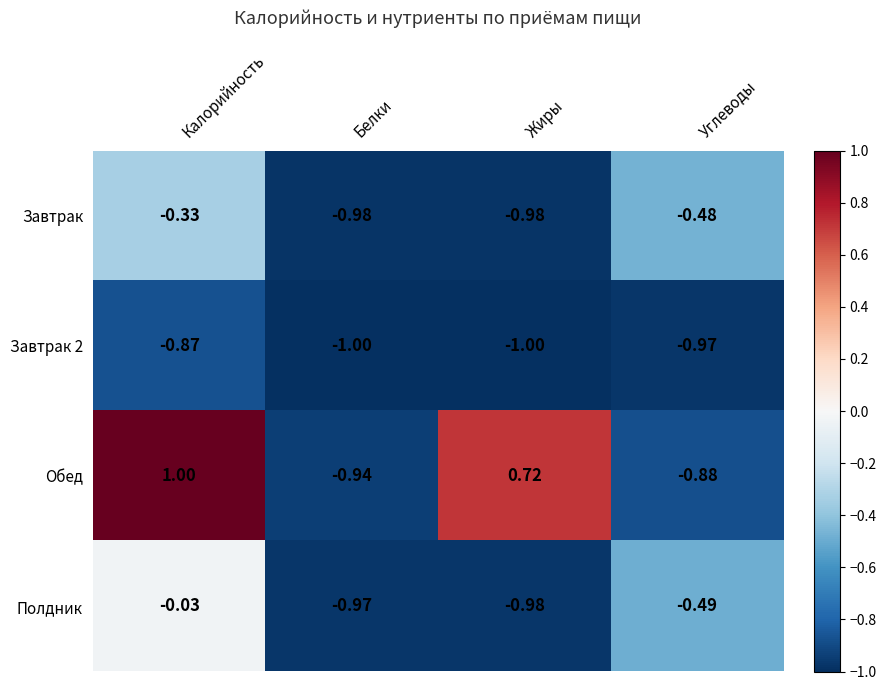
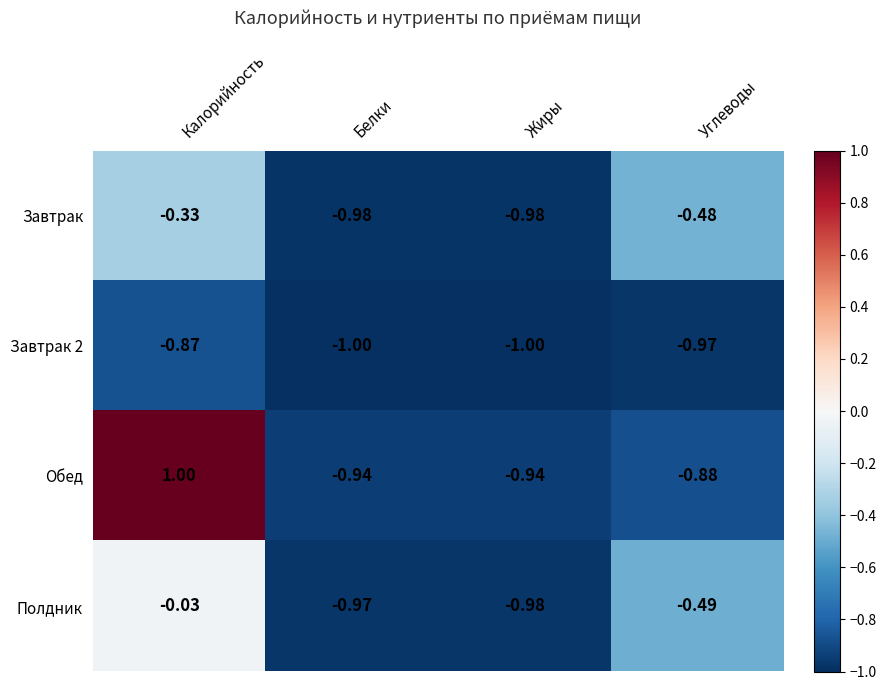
Обед, Жиры: 0.72 -> -0.94
